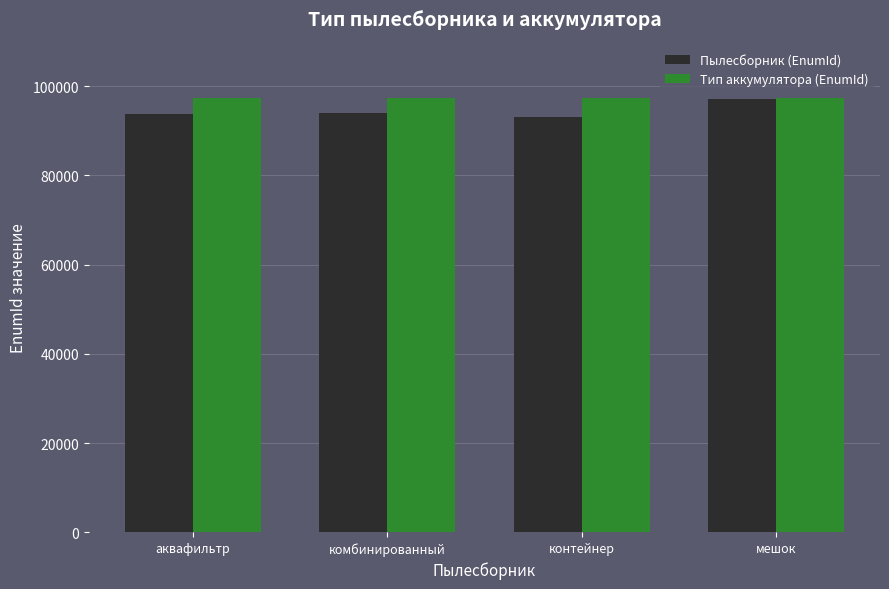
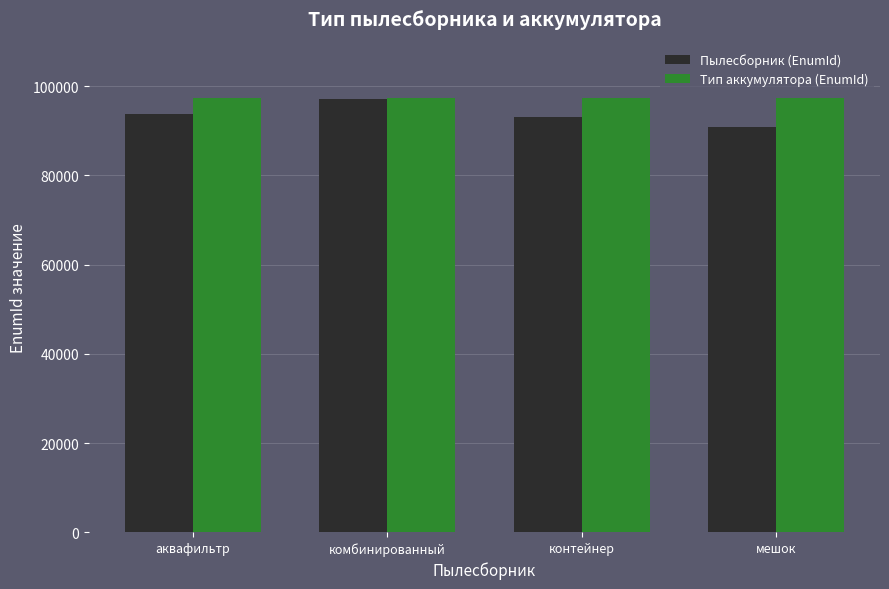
Пылесборник (EnumId), комбинированный: 94000 -> 97000
Пылесборник (EnumId), мешок: 97000 -> 91000
